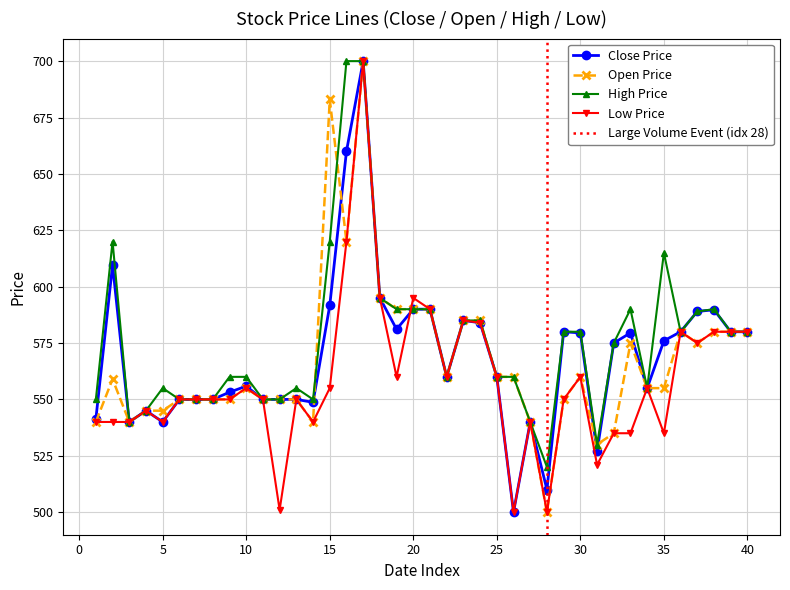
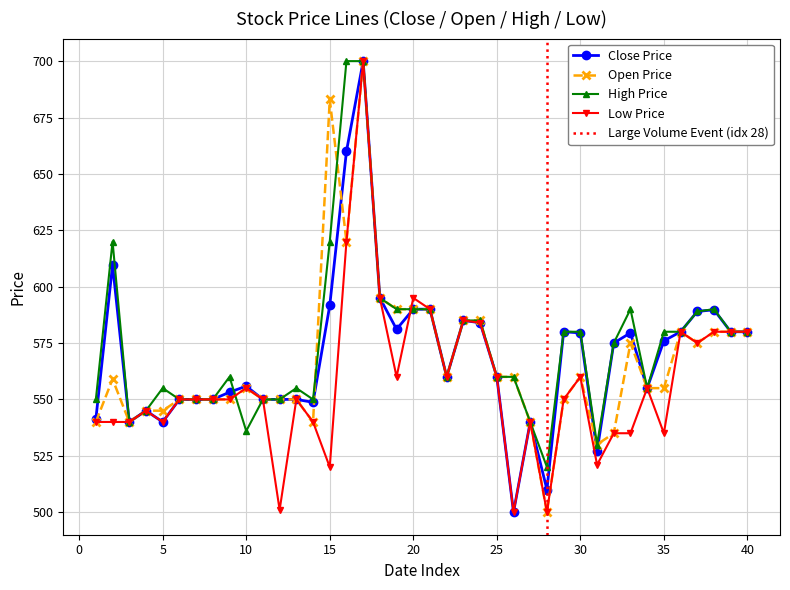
High Price, 10: 560 -> 536
Low Price, 15: 555 -> 520
High Price, 35: 615 -> 580
